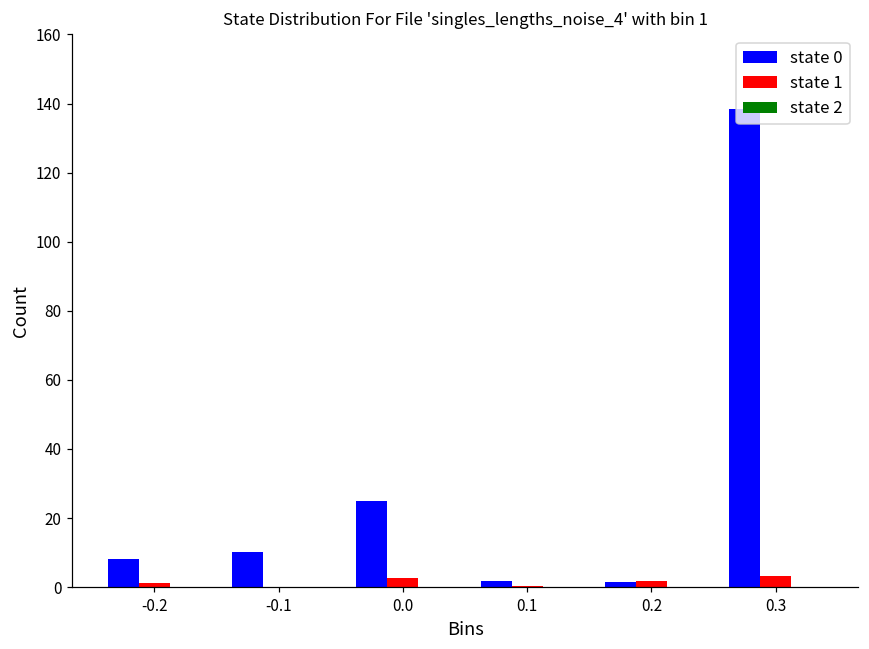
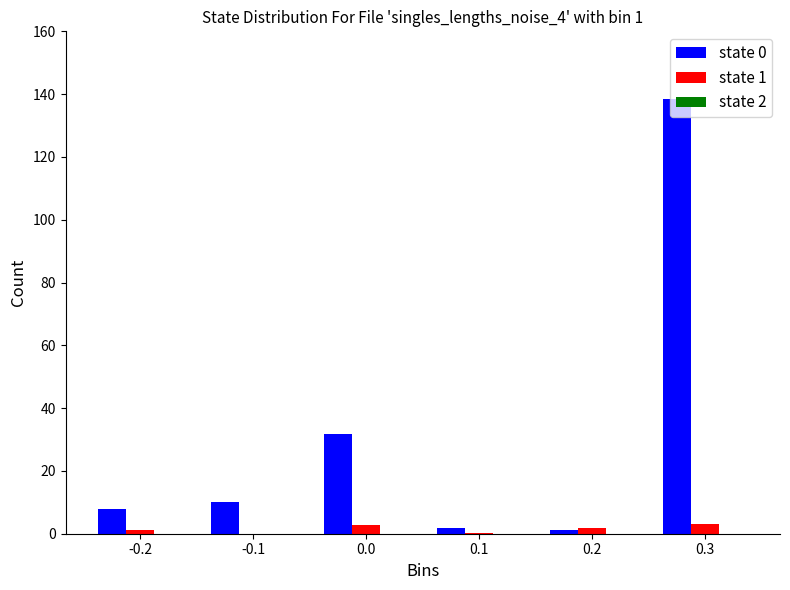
state 0, 0.0: 25 -> 32
